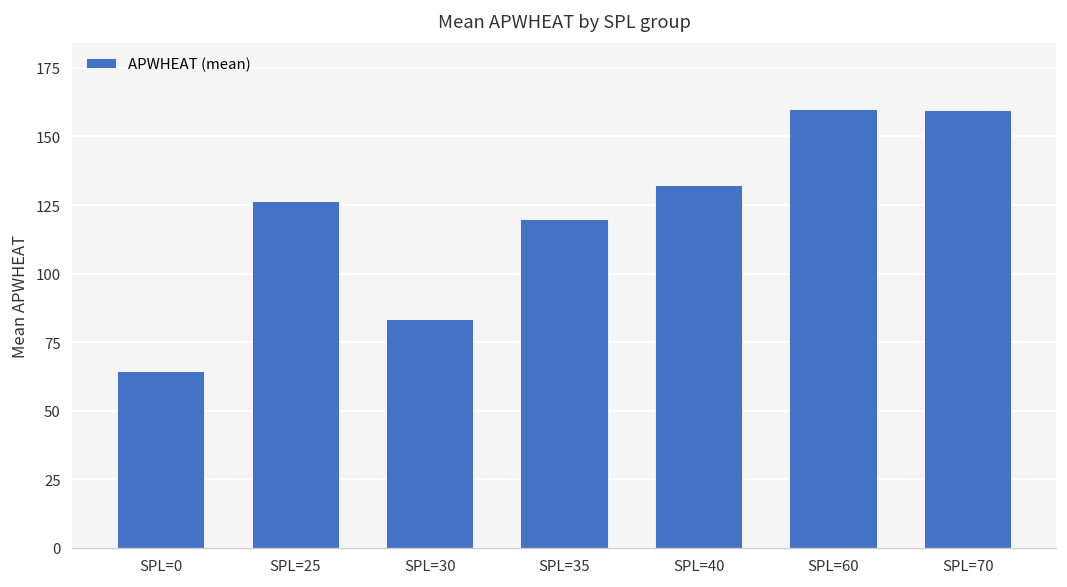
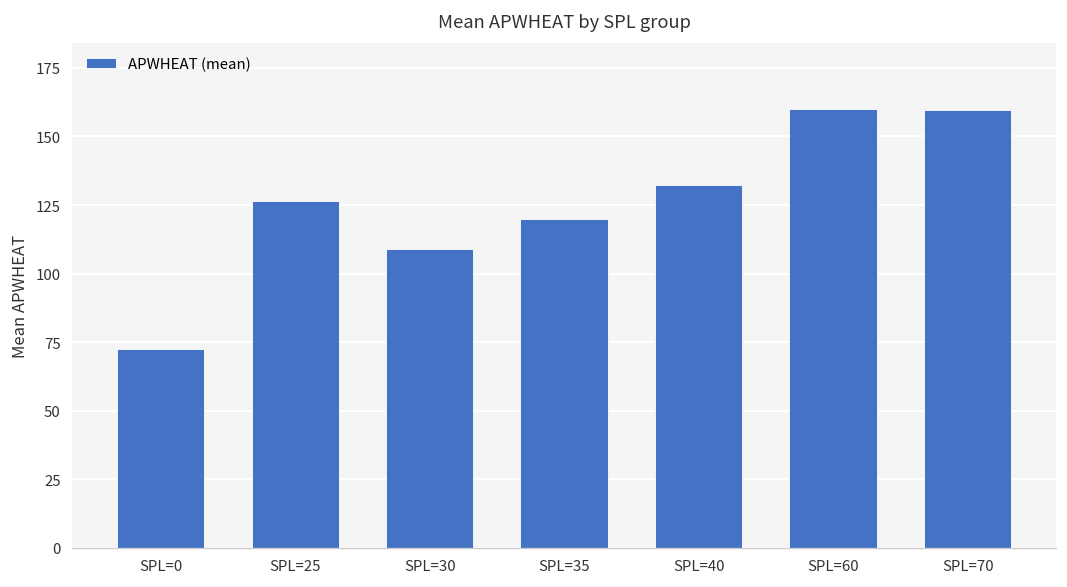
SPL=0: 65 -> 72
SPL=30: 84 -> 109
